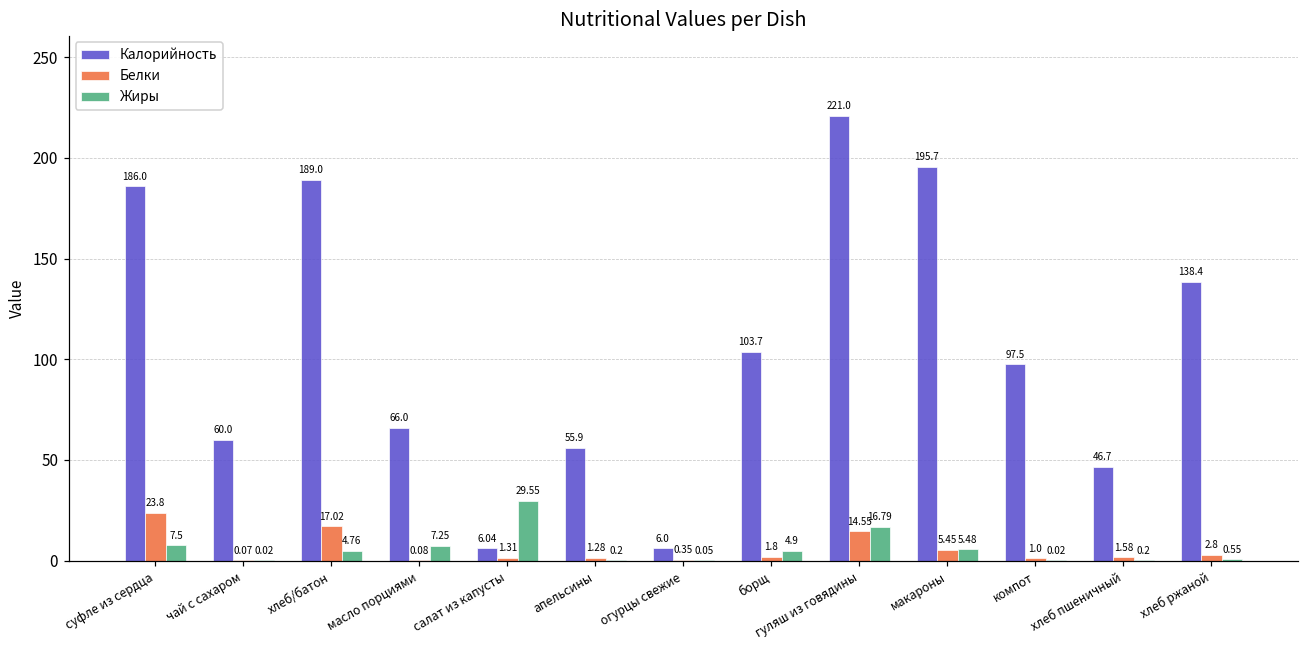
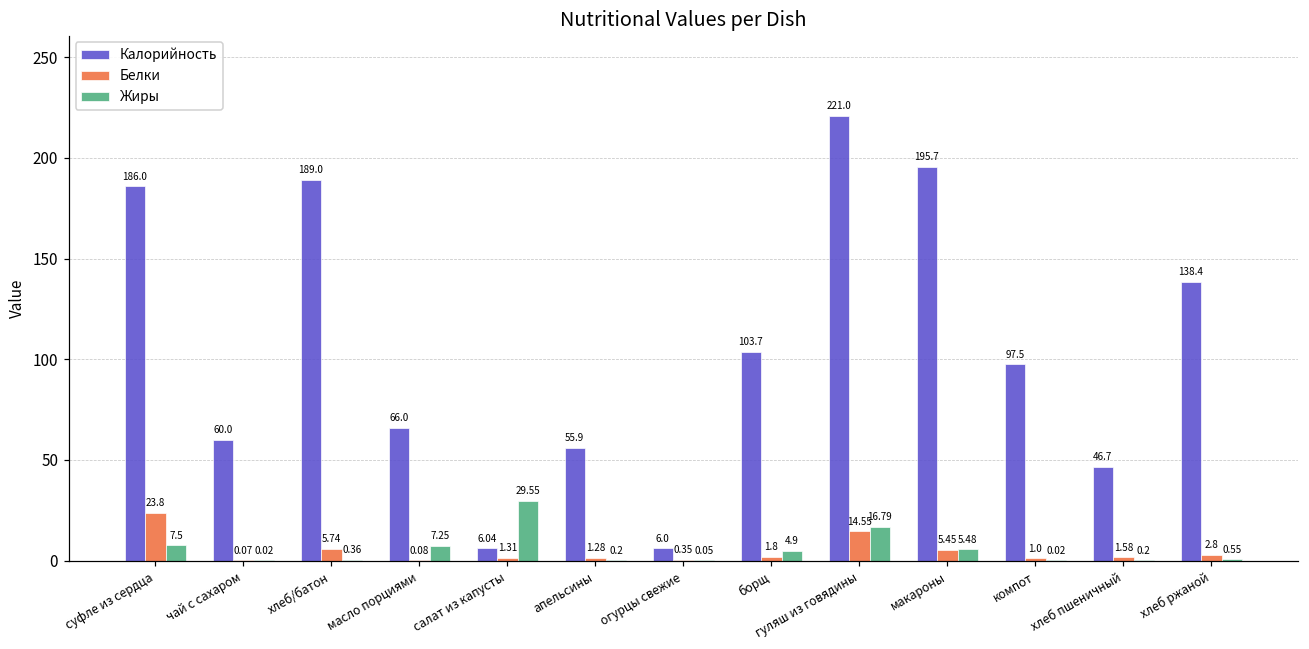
Белки, хлеб/батон: 17.02 -> 5.74
Жиры, хлеб/батон: 4.76 -> 0.36
